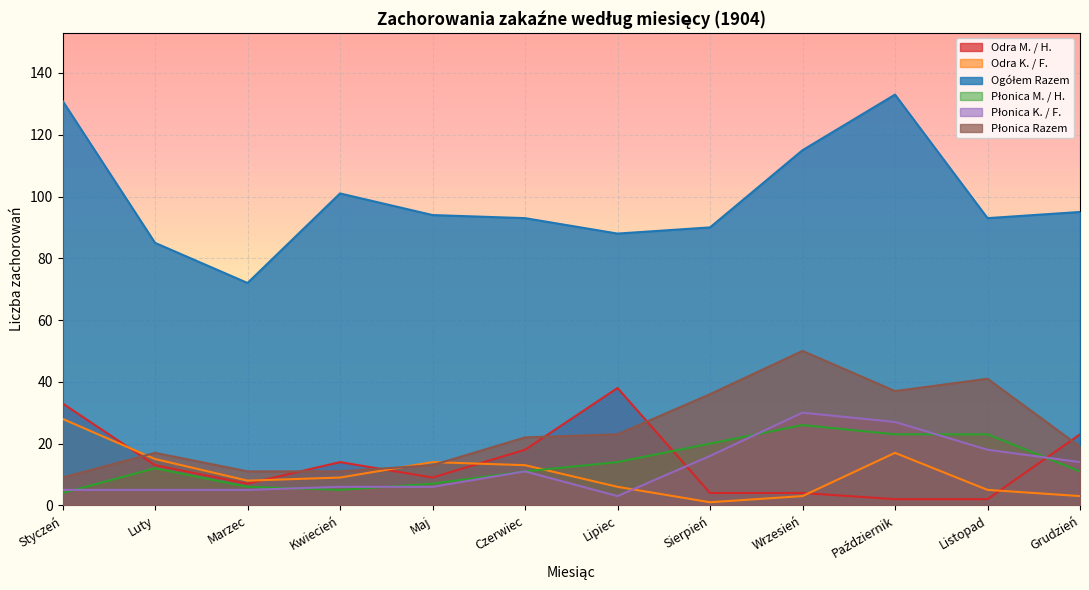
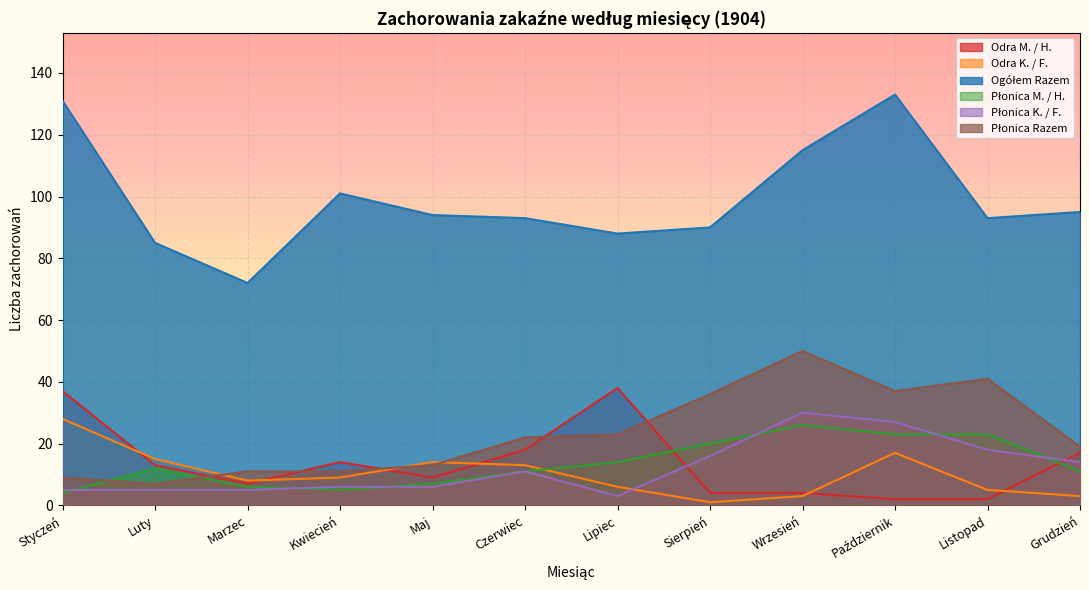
Odra M. / H., Styczeń: 33 -> 37
Płonica Razem, Luty: 17 -> 7
Odra M. / H., Grudzień: 23 -> 17
